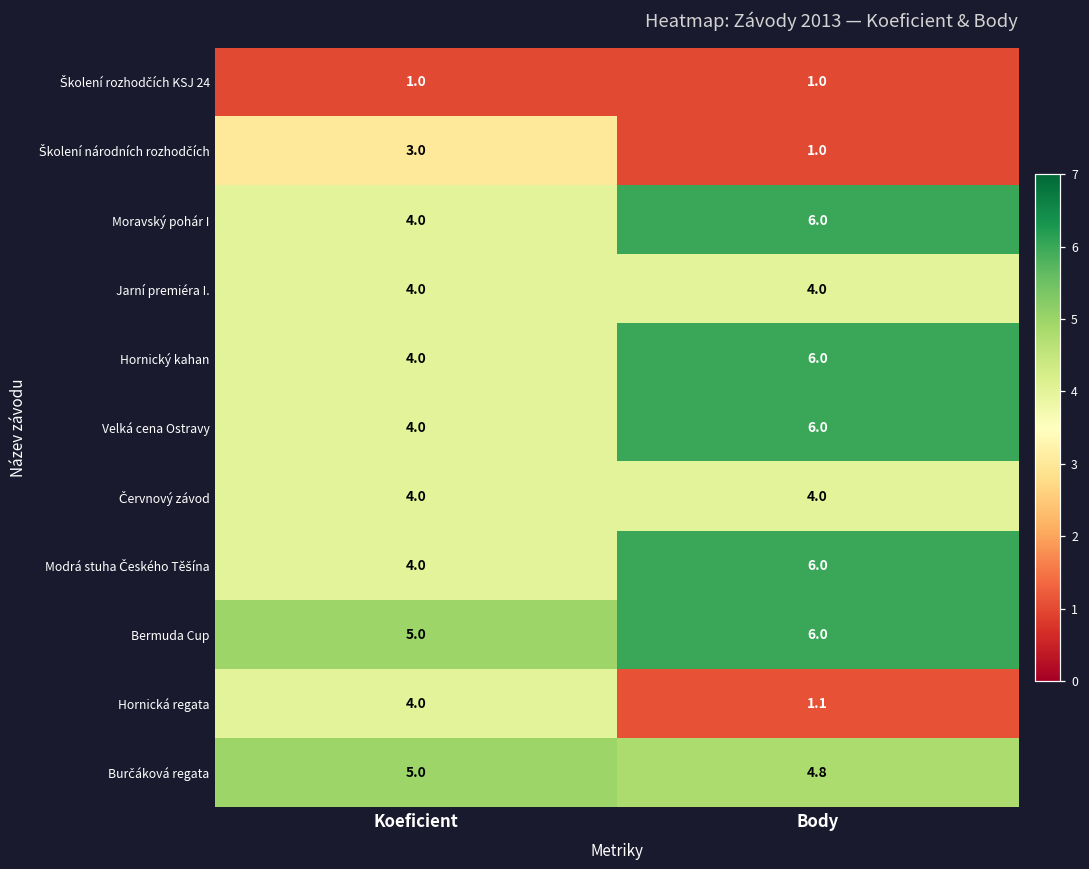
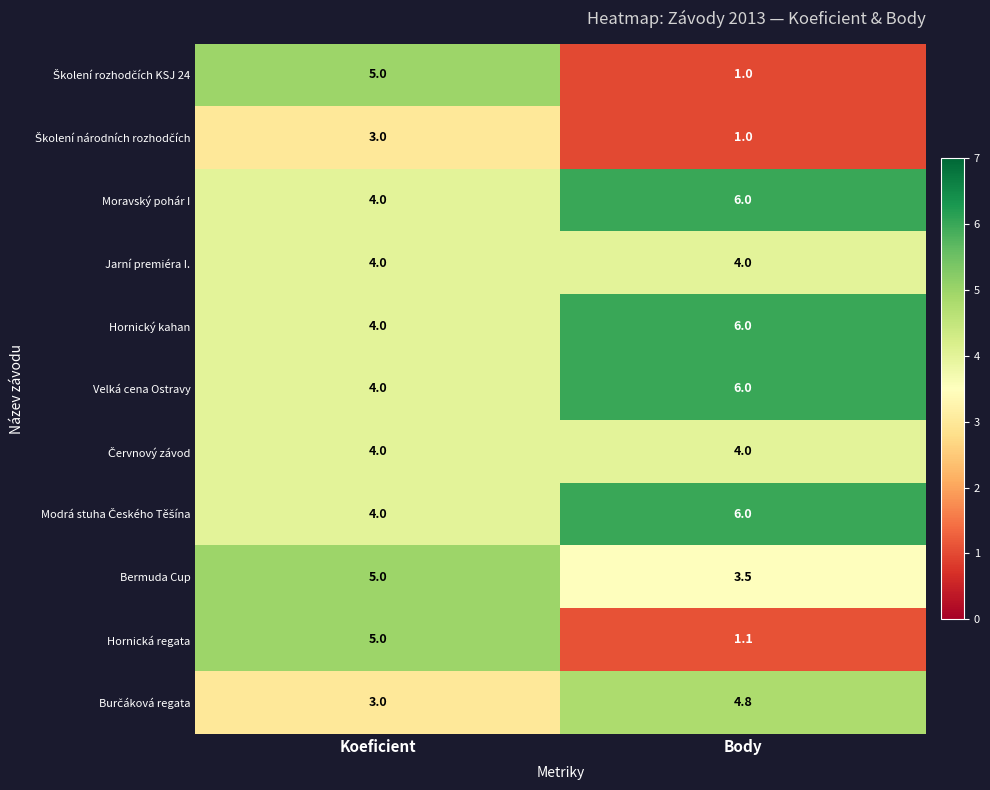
Školení rozhodčích KSJ 24, Koeficient: 1.0 -> 5.0
Bermuda Cup, Body: 6.0 -> 3.5
Hornická regata, Koeficient: 4.0 -> 5.0
Burčáková regata, Koeficient: 5.0 -> 3.0
